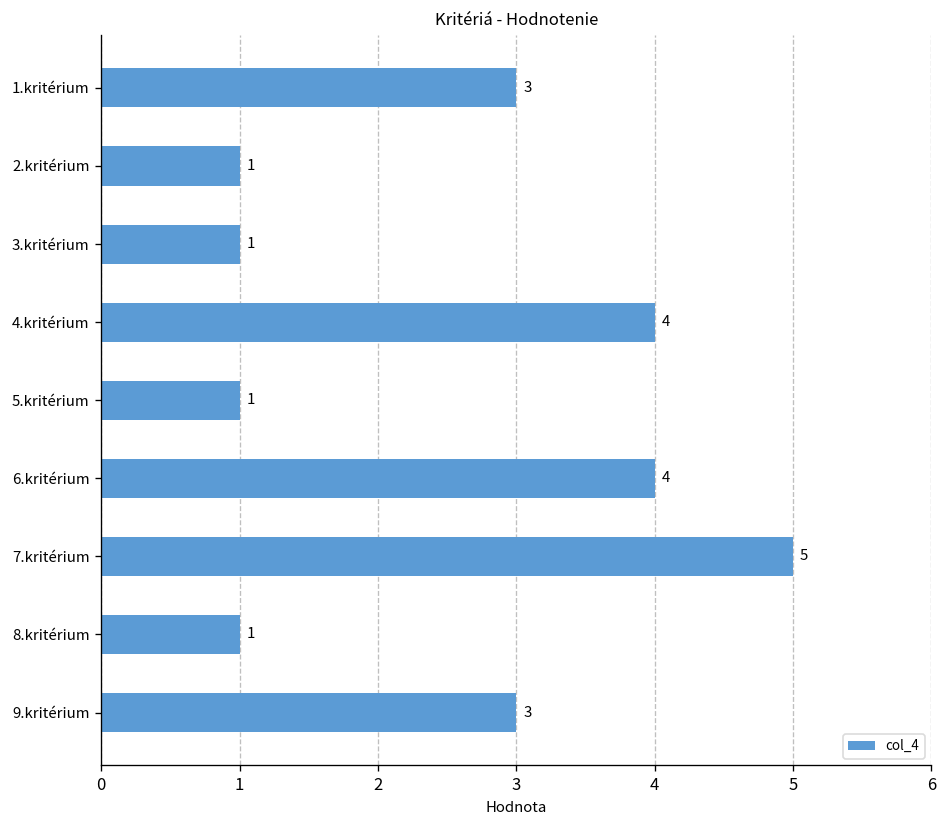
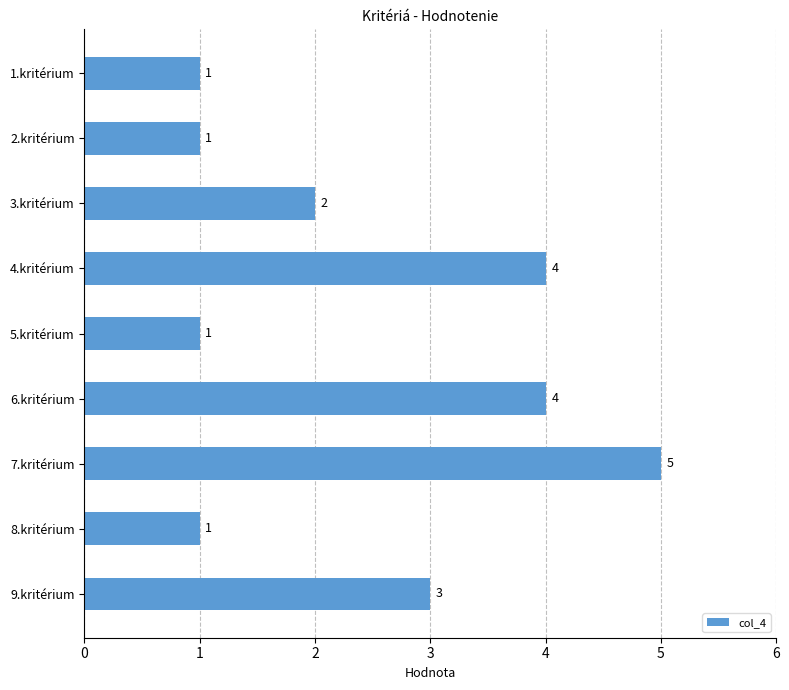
1.kritérium: 3 -> 1
3.kritérium: 1 -> 2
